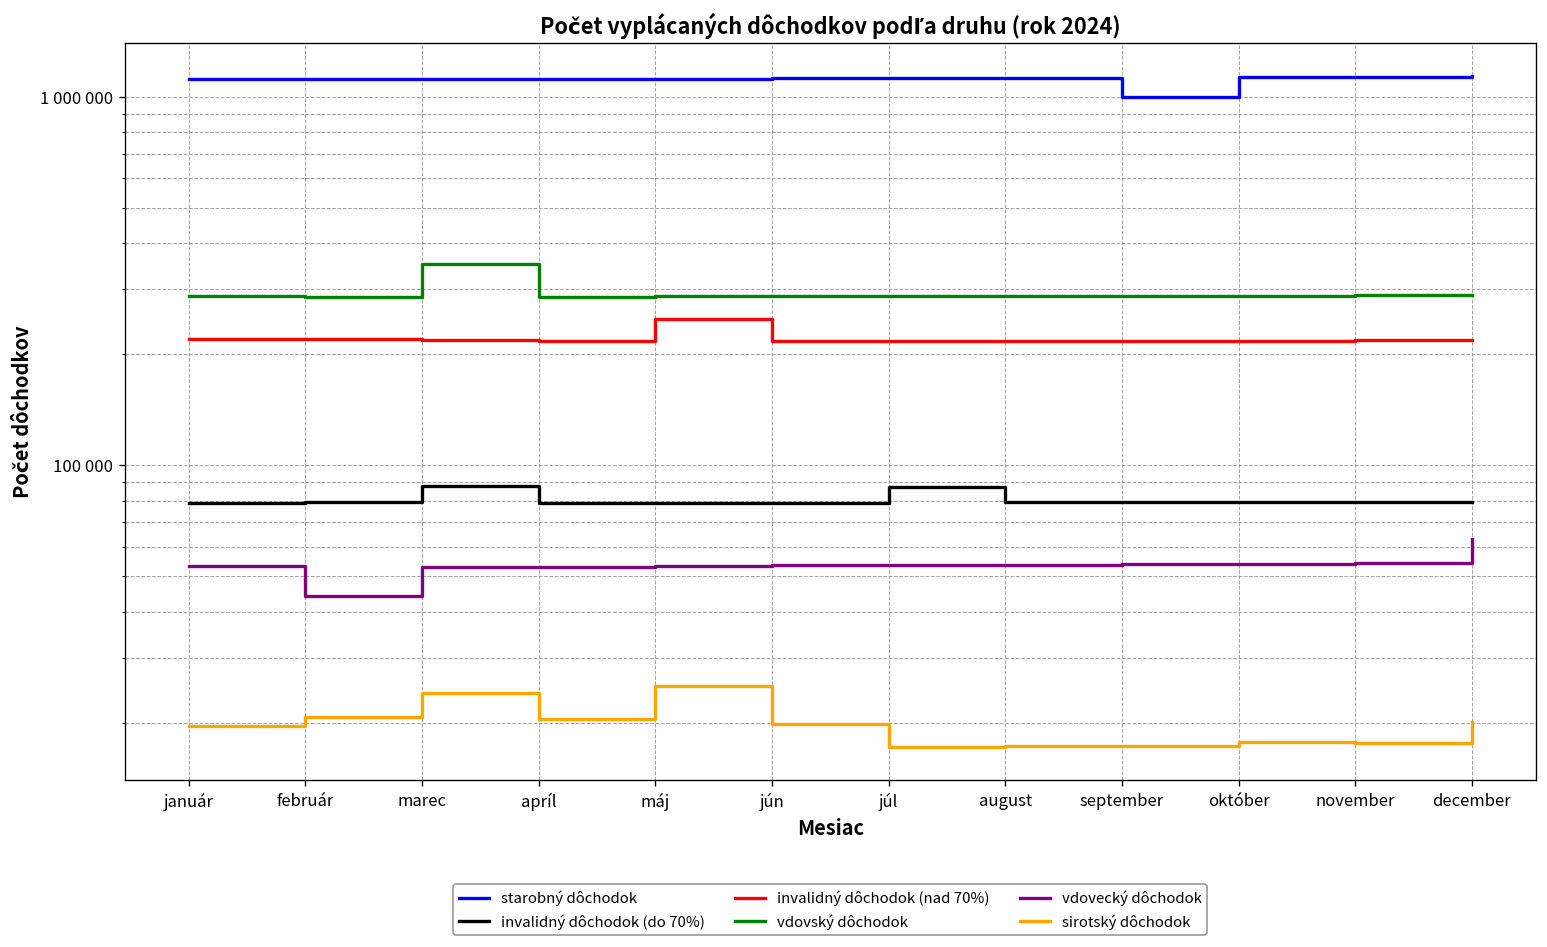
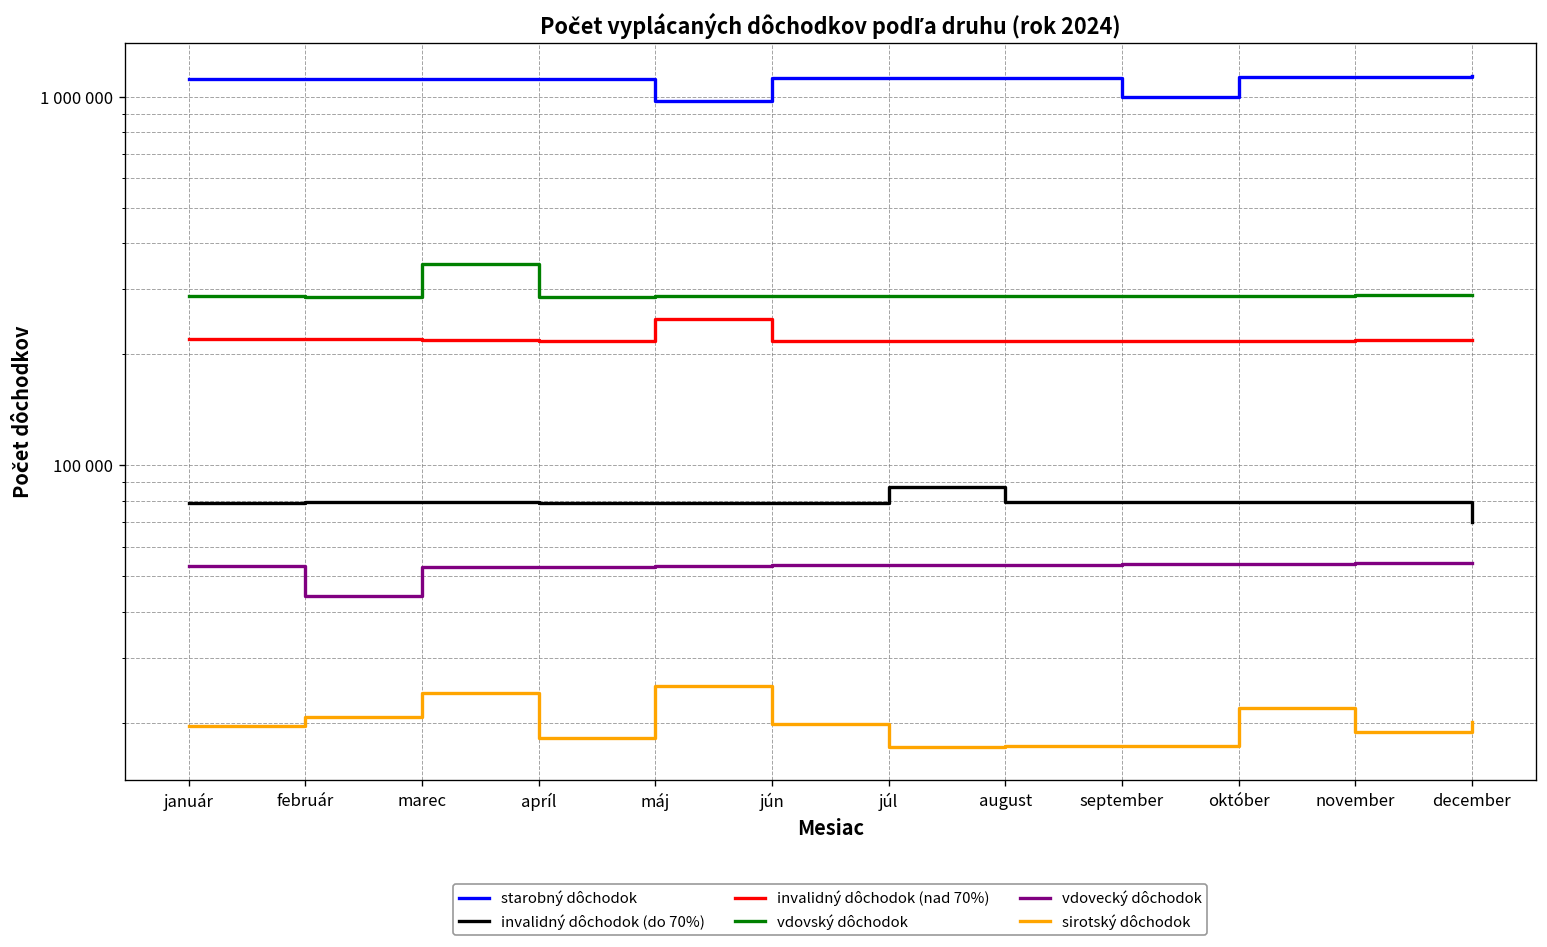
invalidný dôchodok (do 70%), marec: 88000 -> 79000
sirotský dôchodok, apríl: 21000 -> 18000
starobný dôchodok, máj: 1120000 -> 970000
sirotský dôchodok, október: 18000 -> 22000
sirotský dôchodok, november: 18000 -> 19000
invalidný dôchodok (do 70%), december: 79000 -> 70000
vdovecký dôchodok, december: 63000 -> 54000
